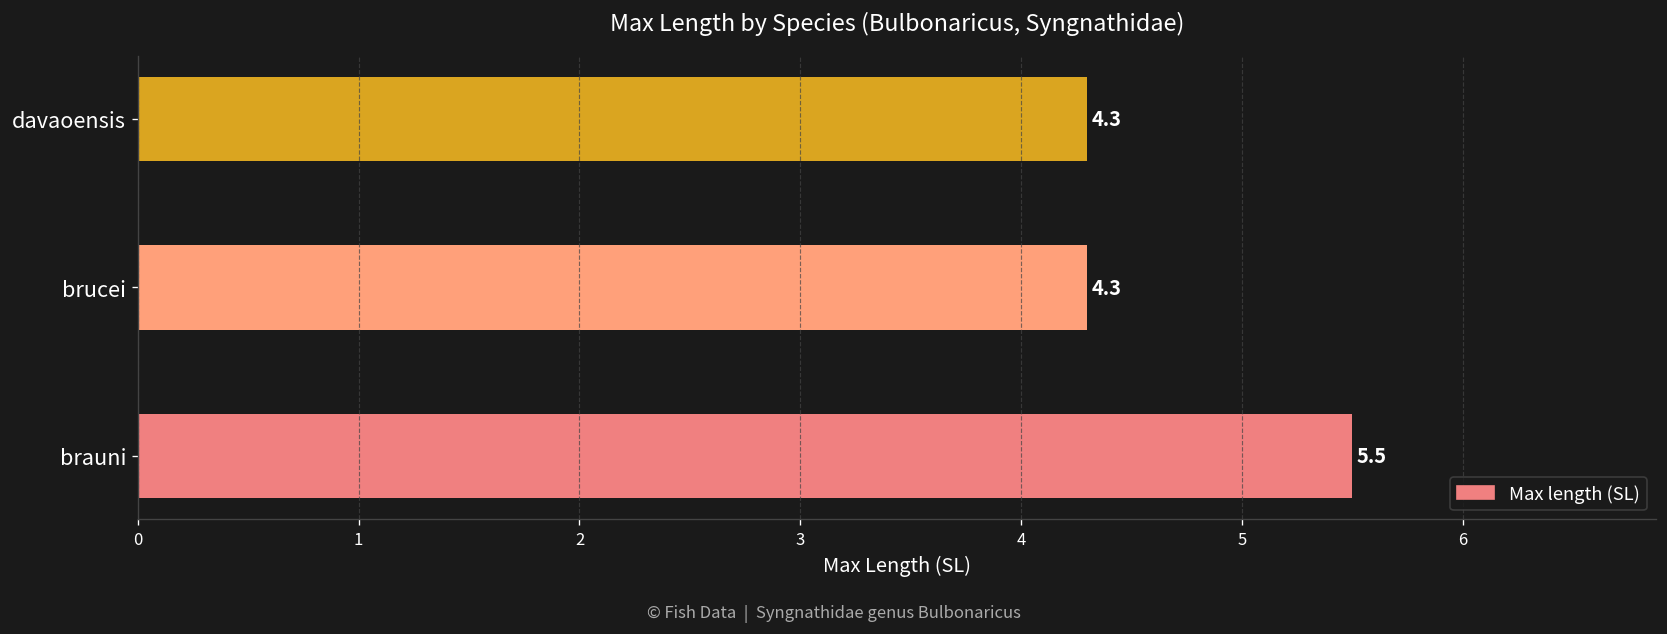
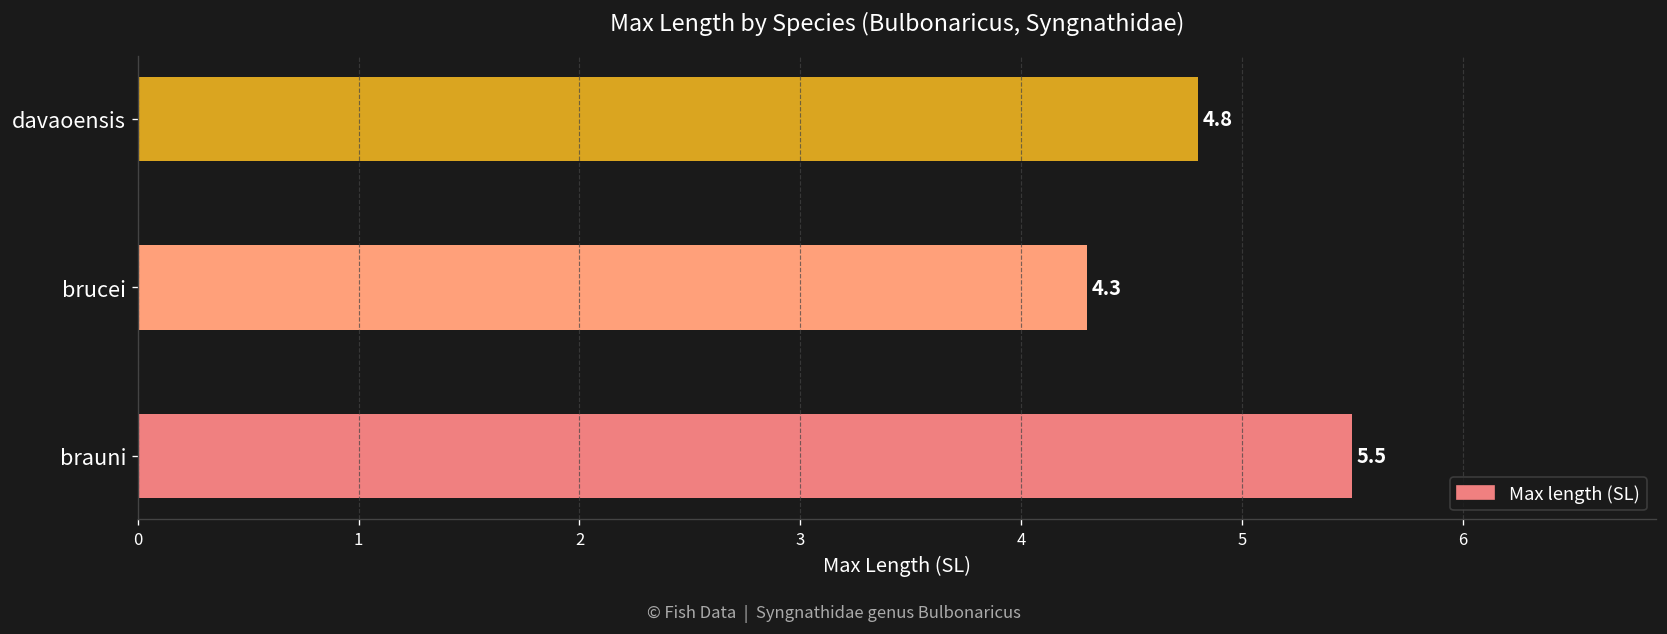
davaoensis: 4.3 -> 4.8
